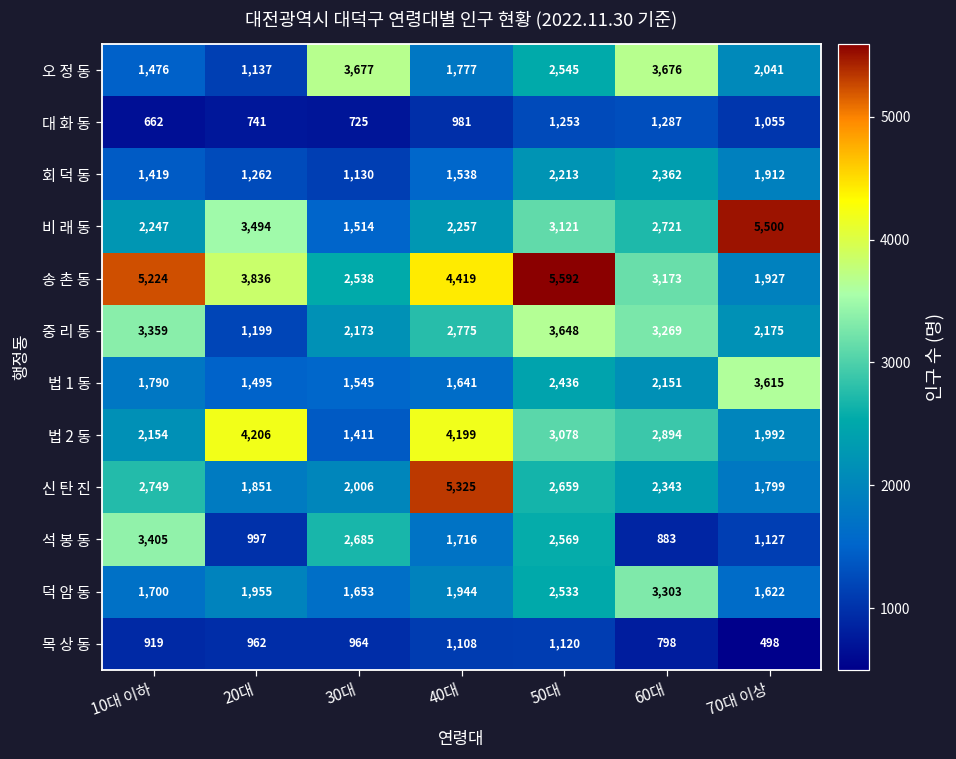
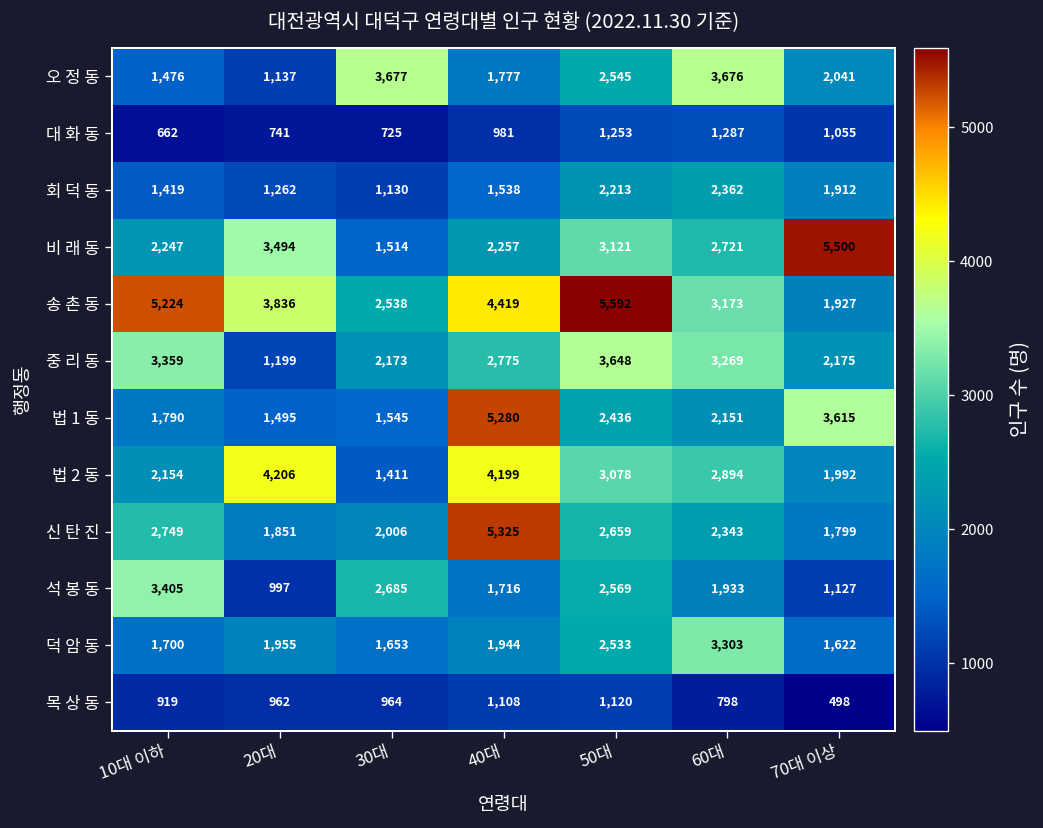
법 1 동, 40대: 1,641 -> 5,280
석 봉 동, 60대: 883 -> 1,933
